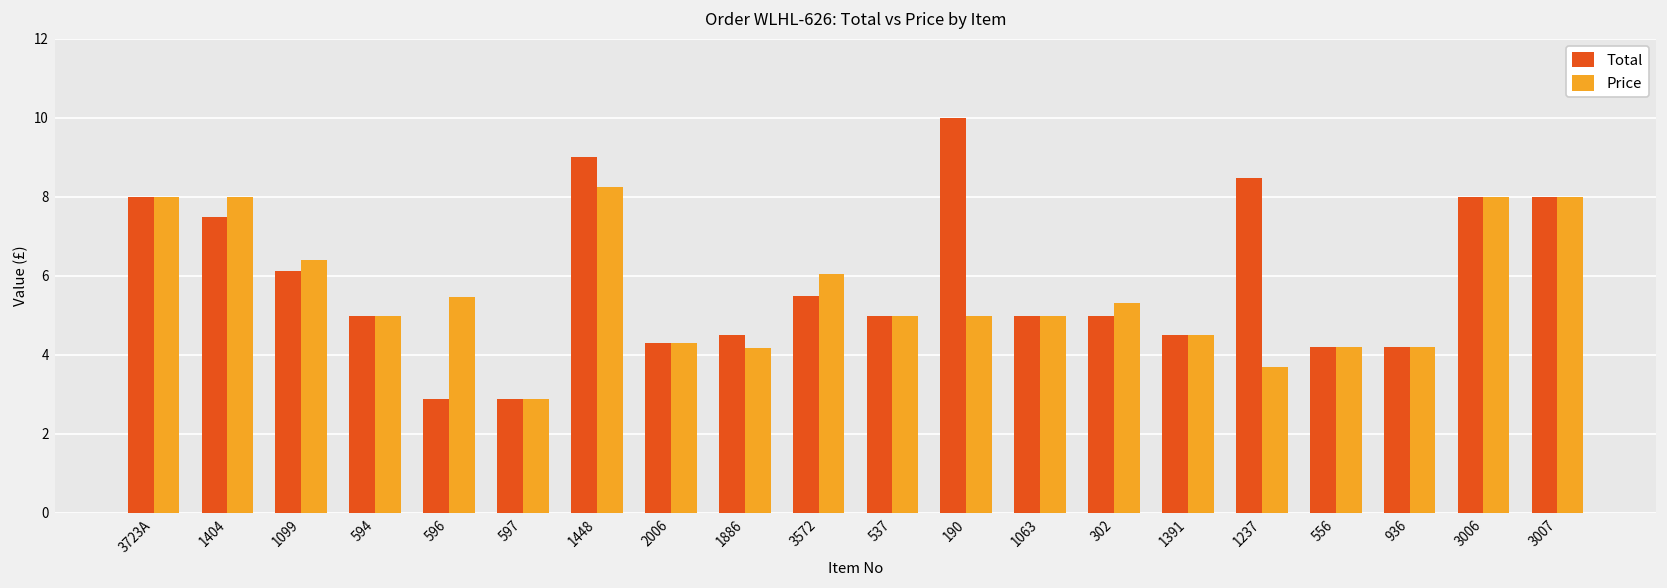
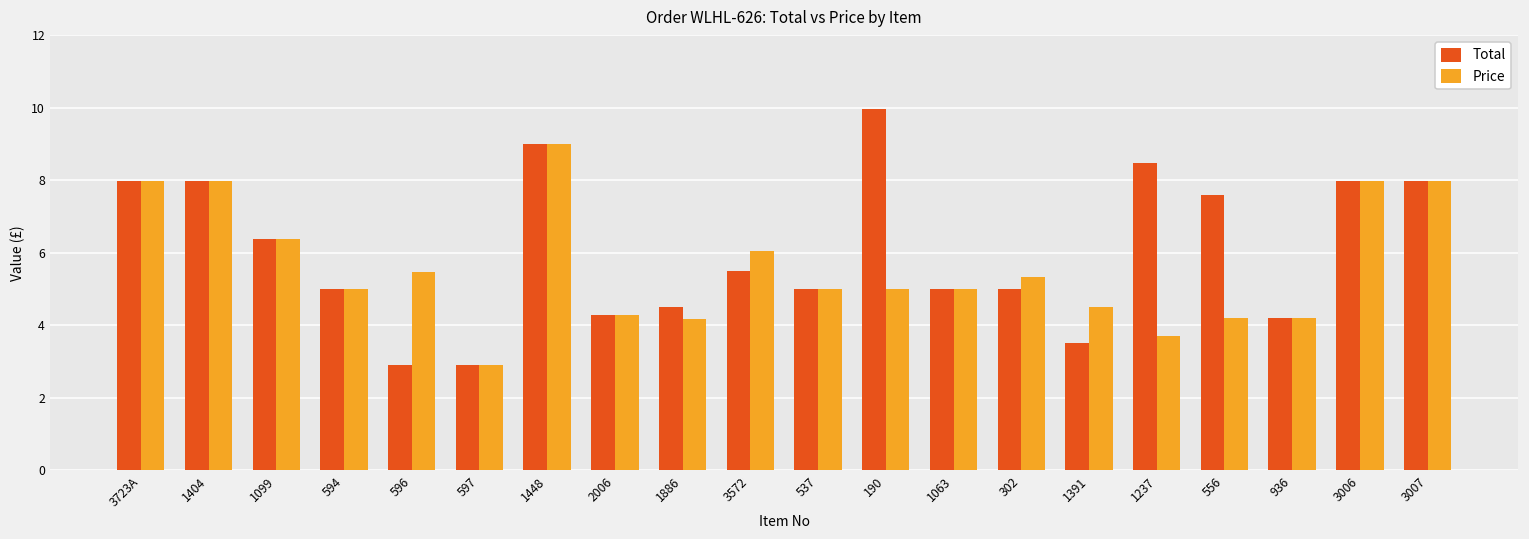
Total, 1404: 7.5 -> 8.0
Total, 1099: 6.1 -> 6.4
Price, 1448: 8.3 -> 9.0
Total, 1391: 4.5 -> 3.5
Total, 556: 4.2 -> 7.6
